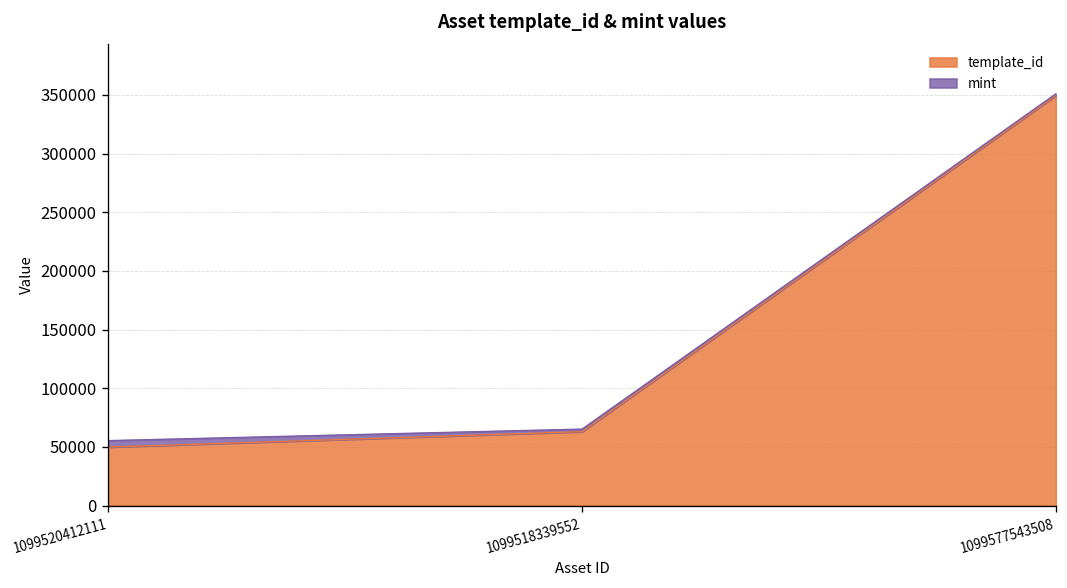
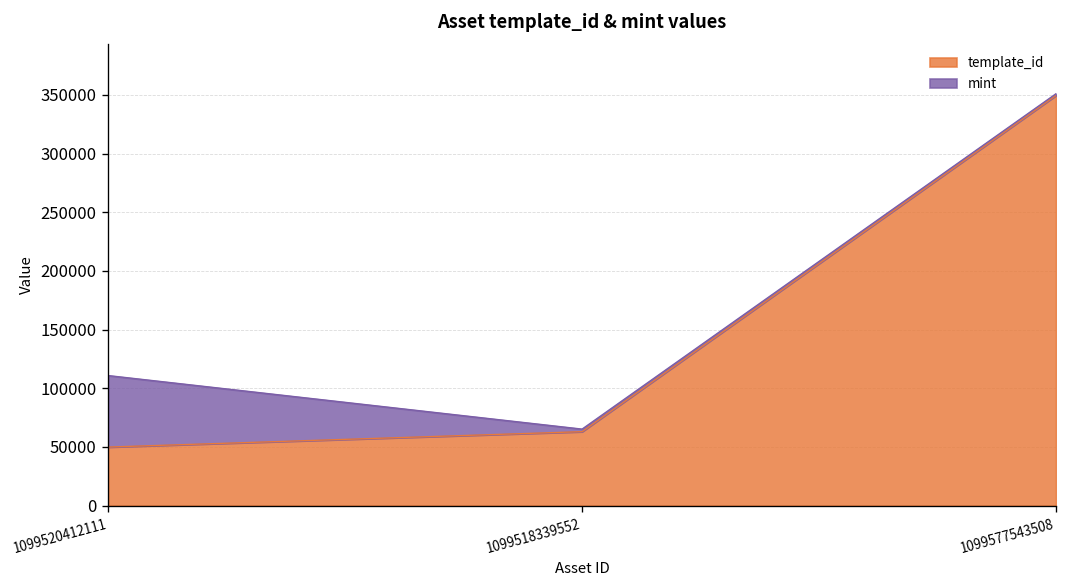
mint, 1099520412111: 10000 -> 60000
